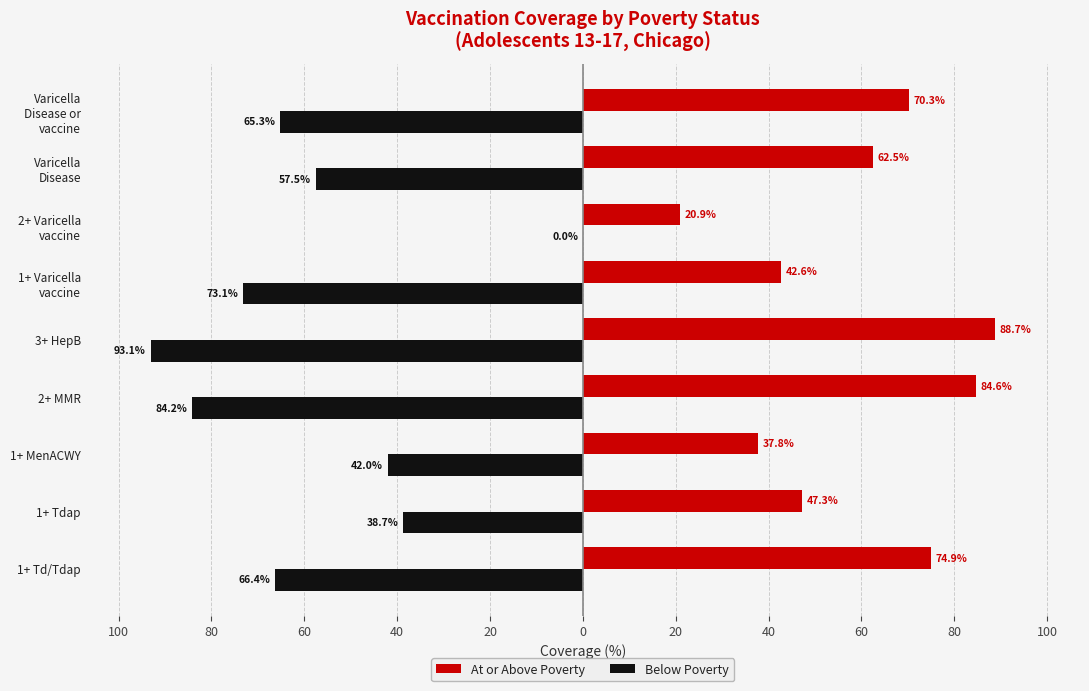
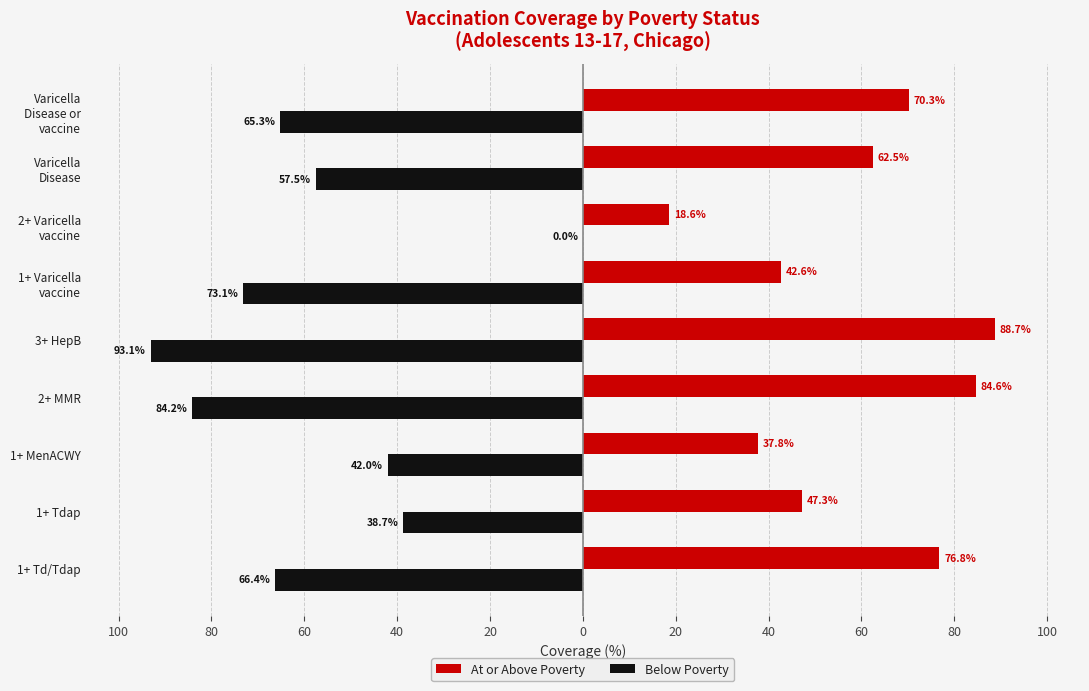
At or Above Poverty, 2+ Varicella vaccine: 20.9% -> 18.6%
At or Above Poverty, 1+ Td/Tdap: 74.9% -> 76.8%
